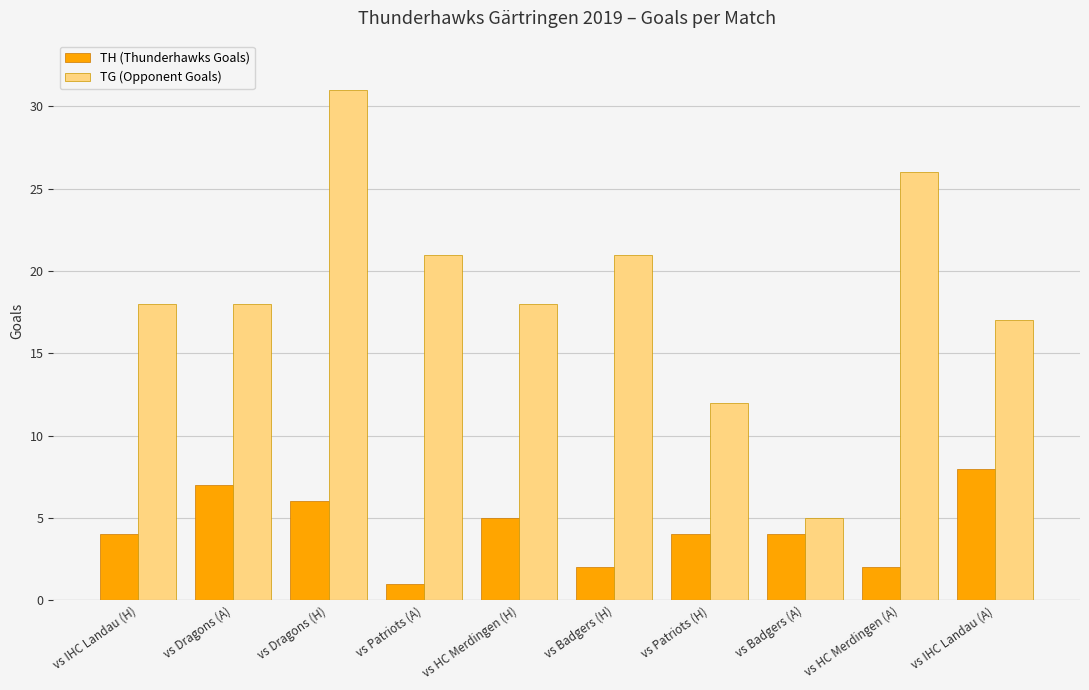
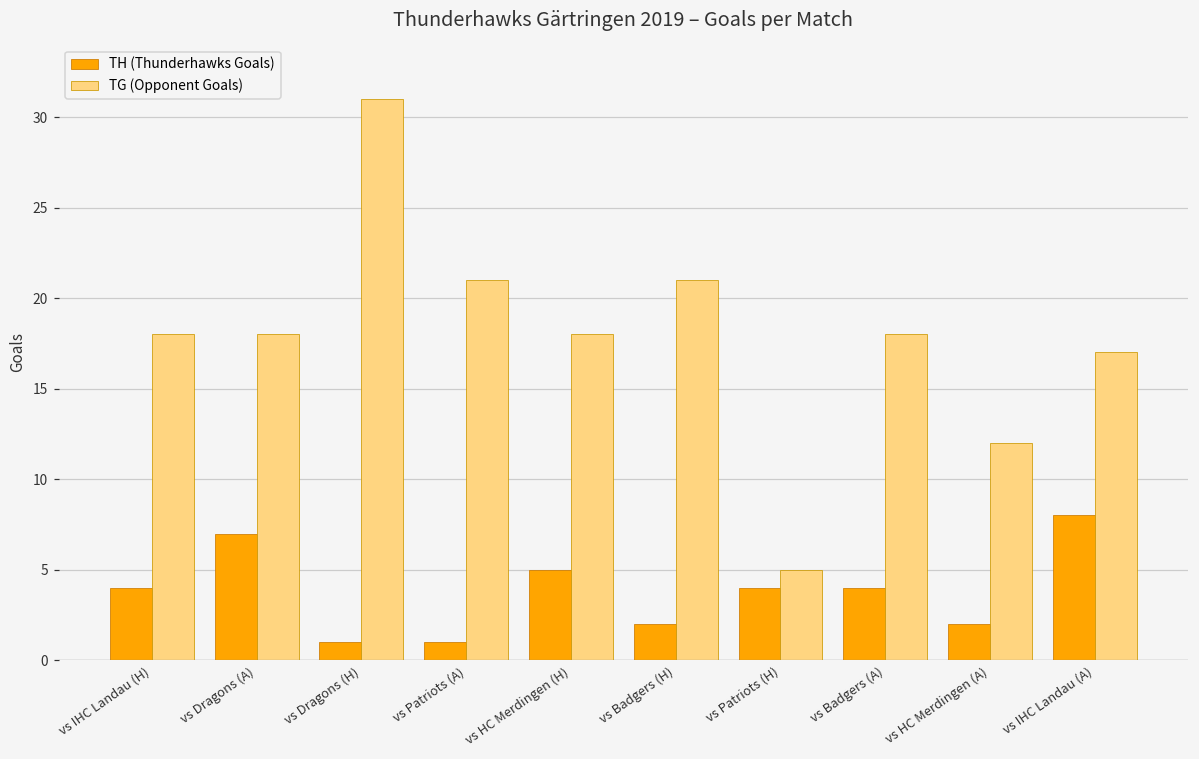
TH (Thunderhawks Goals), vs Dragons (H): 6 -> 1
TG (Opponent Goals), vs Patriots (H): 12 -> 5
TG (Opponent Goals), vs Badgers (A): 5 -> 18
TG (Opponent Goals), vs HC Merdingen (A): 26 -> 12
